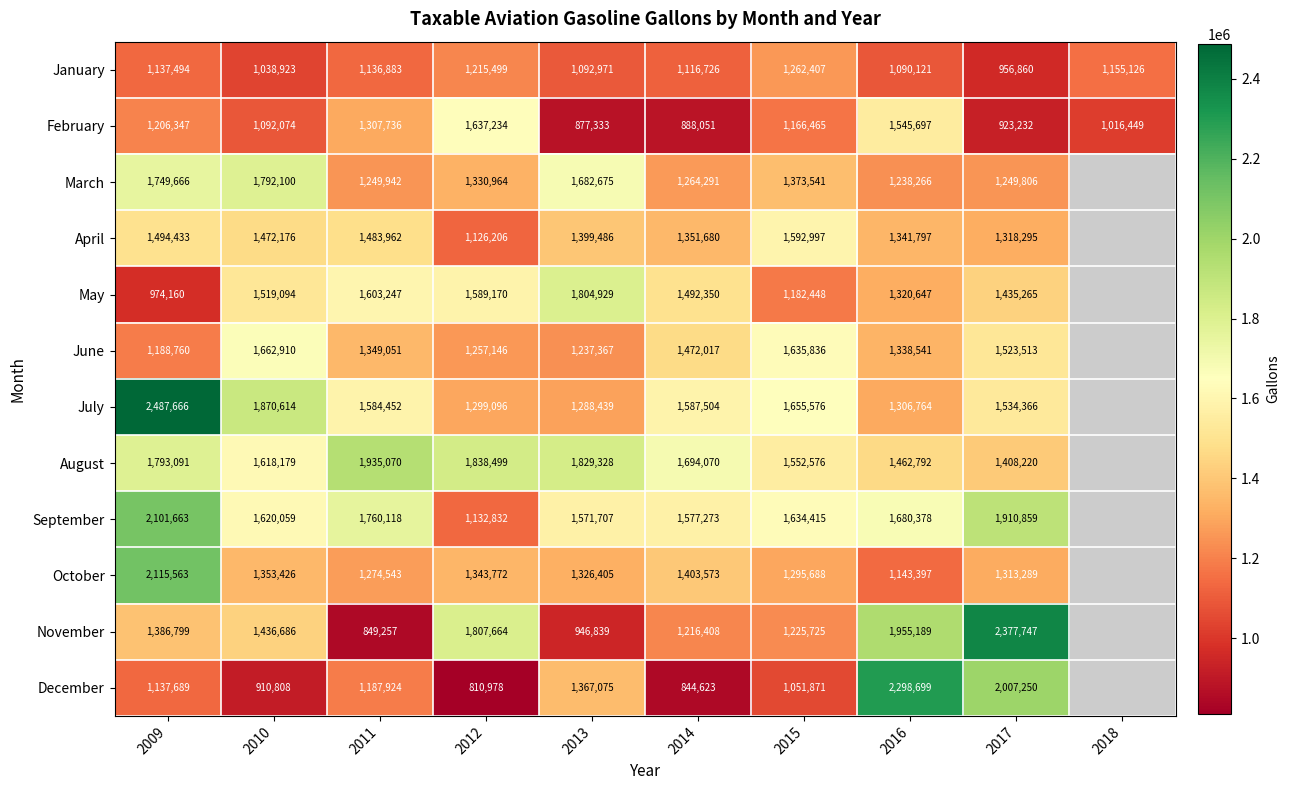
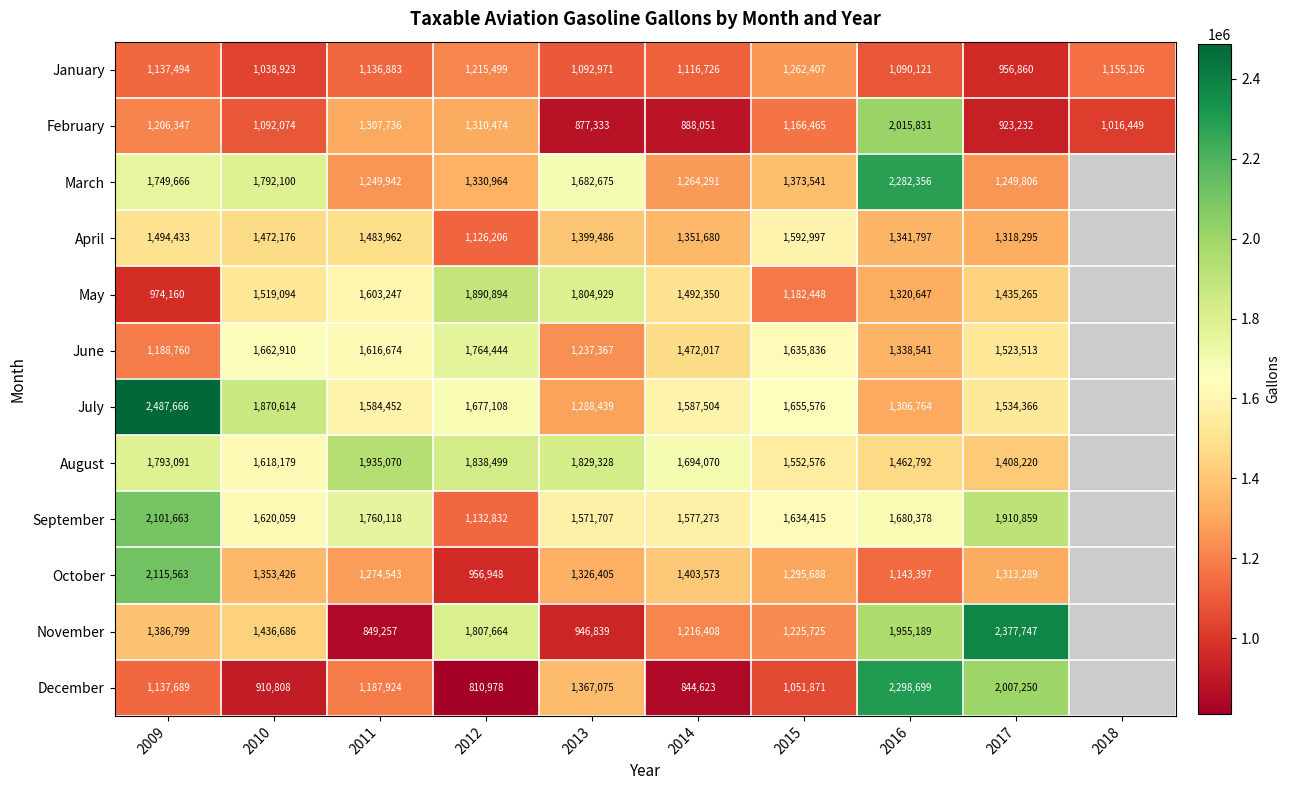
February, 2012: 1,637,234 -> 1,310,474
February, 2016: 1,545,697 -> 2,015,831
March, 2016: 1,238,266 -> 2,282,356
May, 2012: 1,589,170 -> 1,890,894
June, 2011: 1,349,051 -> 1,616,674
June, 2012: 1,257,146 -> 1,764,444
July, 2012: 1,299,096 -> 1,677,108
October, 2012: 1,343,772 -> 956,948
